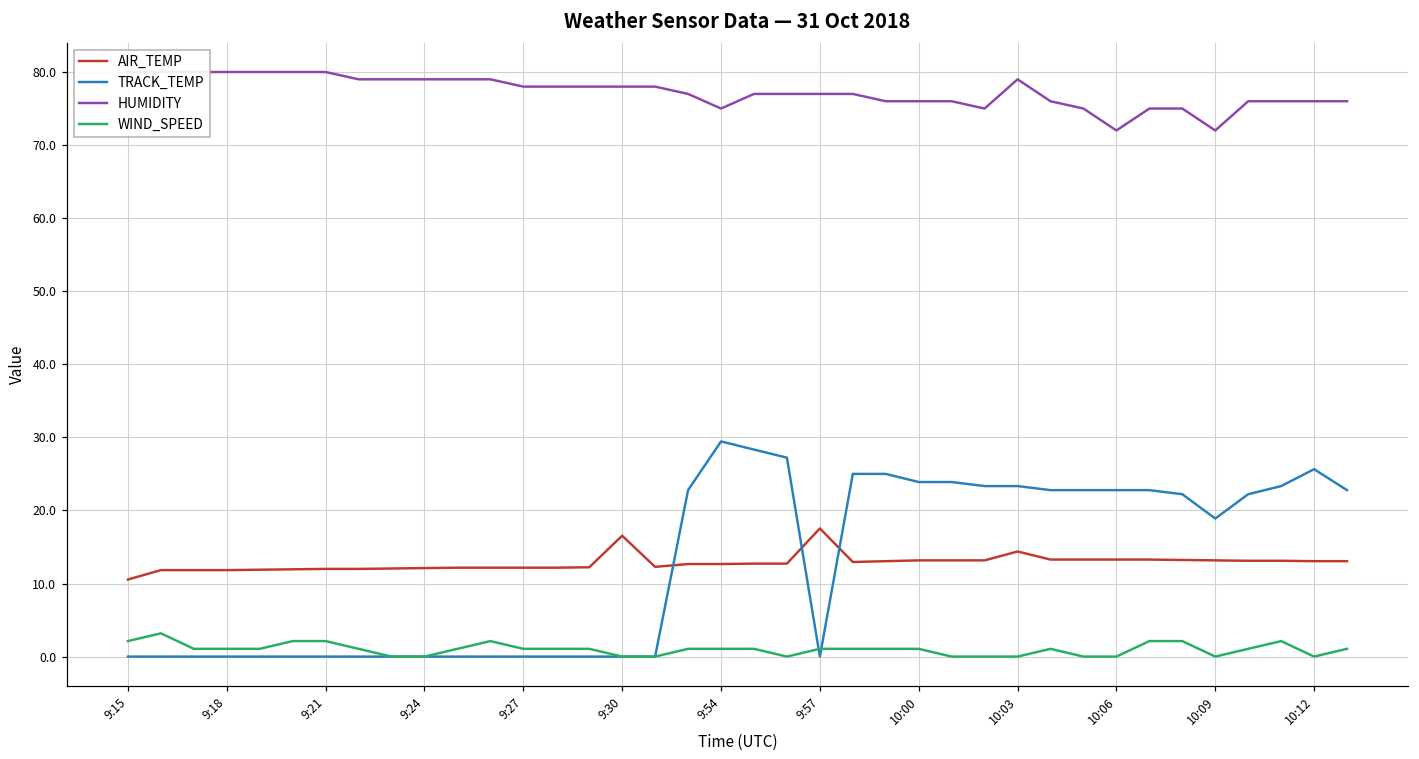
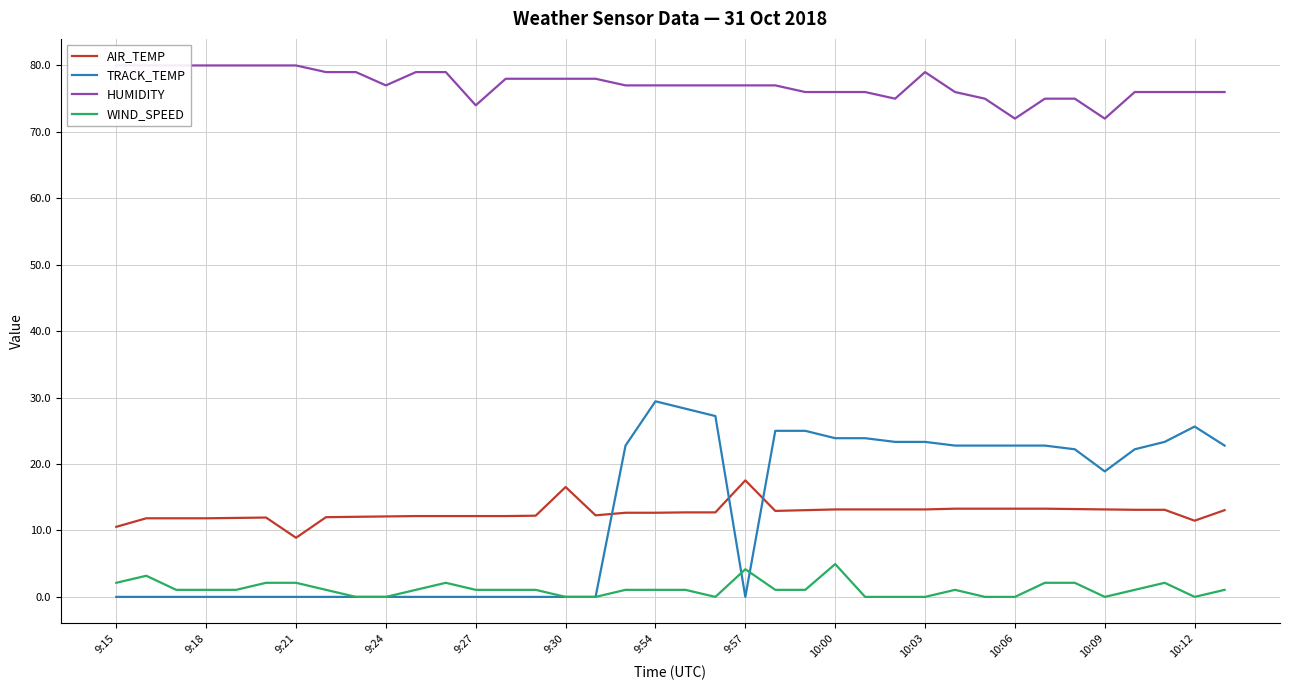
AIR_TEMP, 9:21: 12 -> 9
HUMIDITY, 9:24: 79 -> 77
HUMIDITY, 9:27: 78 -> 74
HUMIDITY, 9:54: 75 -> 77
WIND_SPEED, 9:57: 1 -> 4
WIND_SPEED, 10:00: 1 -> 5
AIR_TEMP, 10:03: 14 -> 13
AIR_TEMP, 10:12: 13 -> 11
